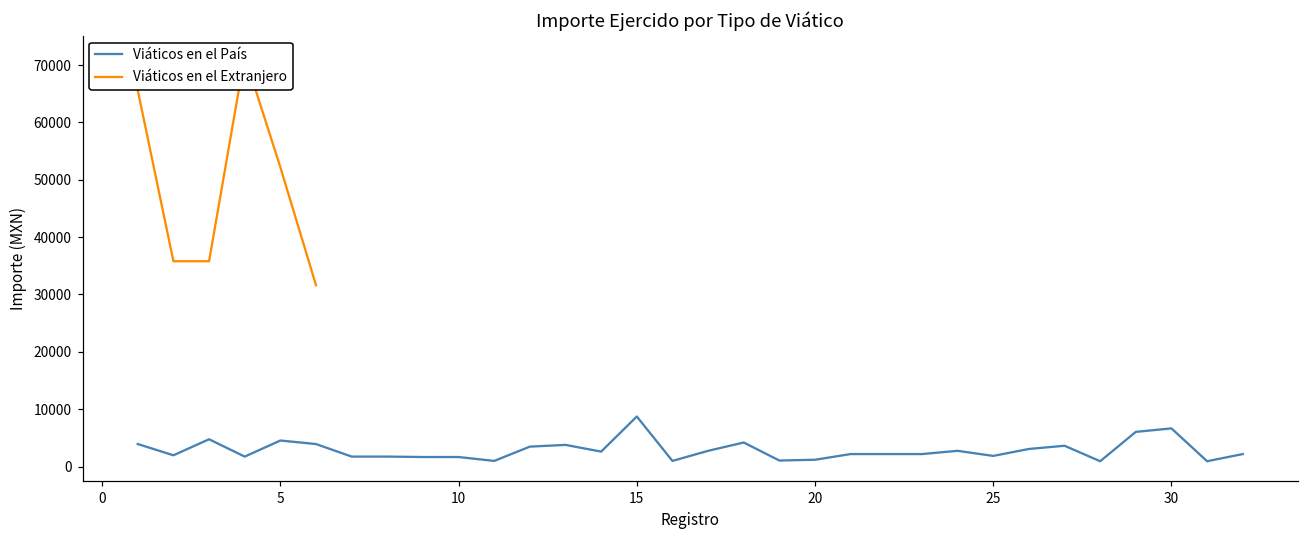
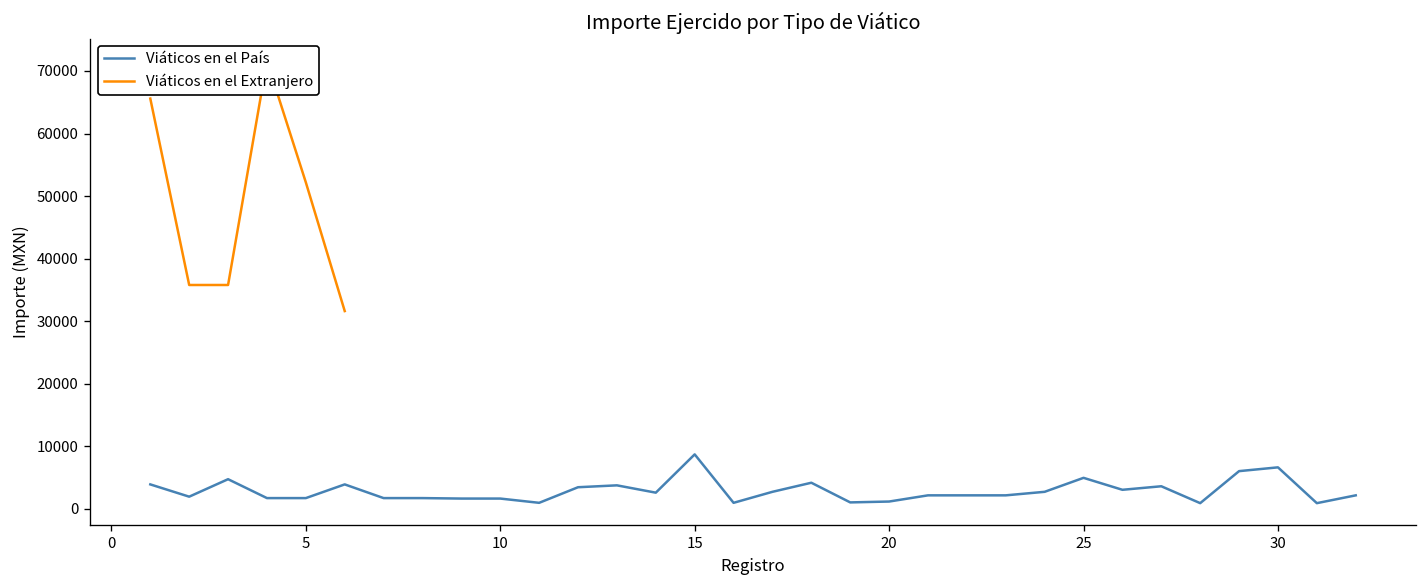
Viáticos en el País, 5: 5000 -> 2000
Viáticos en el País, 25: 2000 -> 5000
